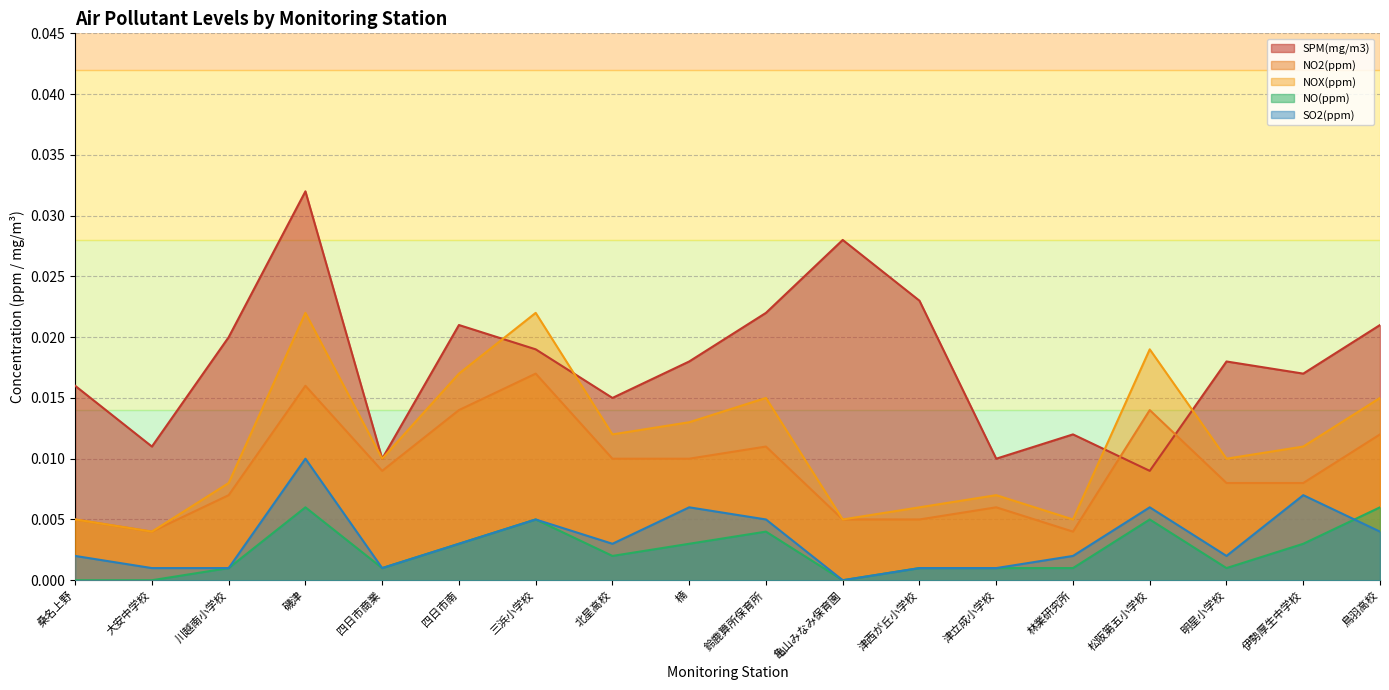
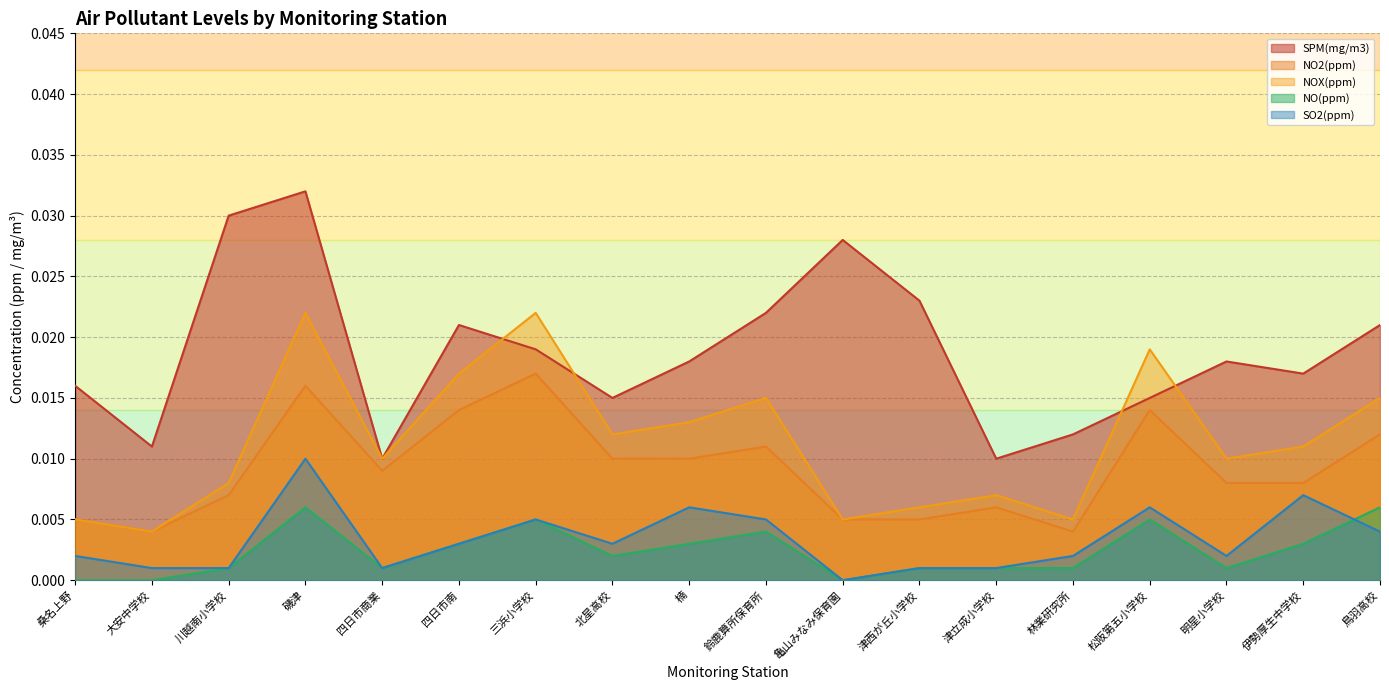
SPM(mg/m3), 川越南小学校: 0.02 -> 0.03
SPM(mg/m3), 松阪第五小学校: 0.009 -> 0.015
